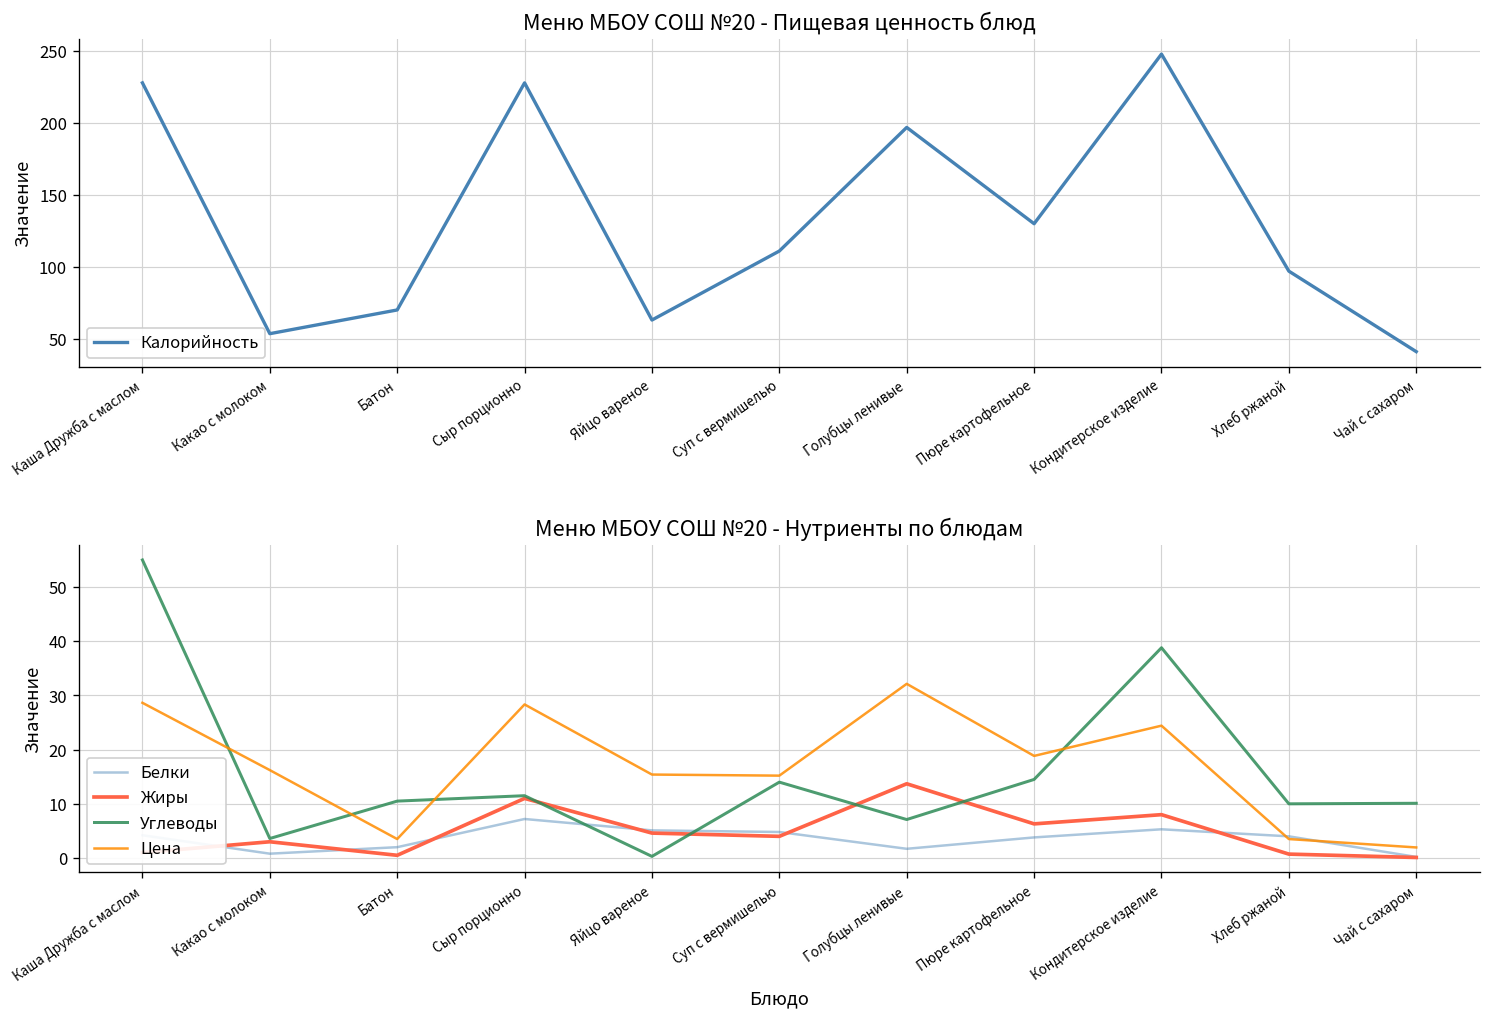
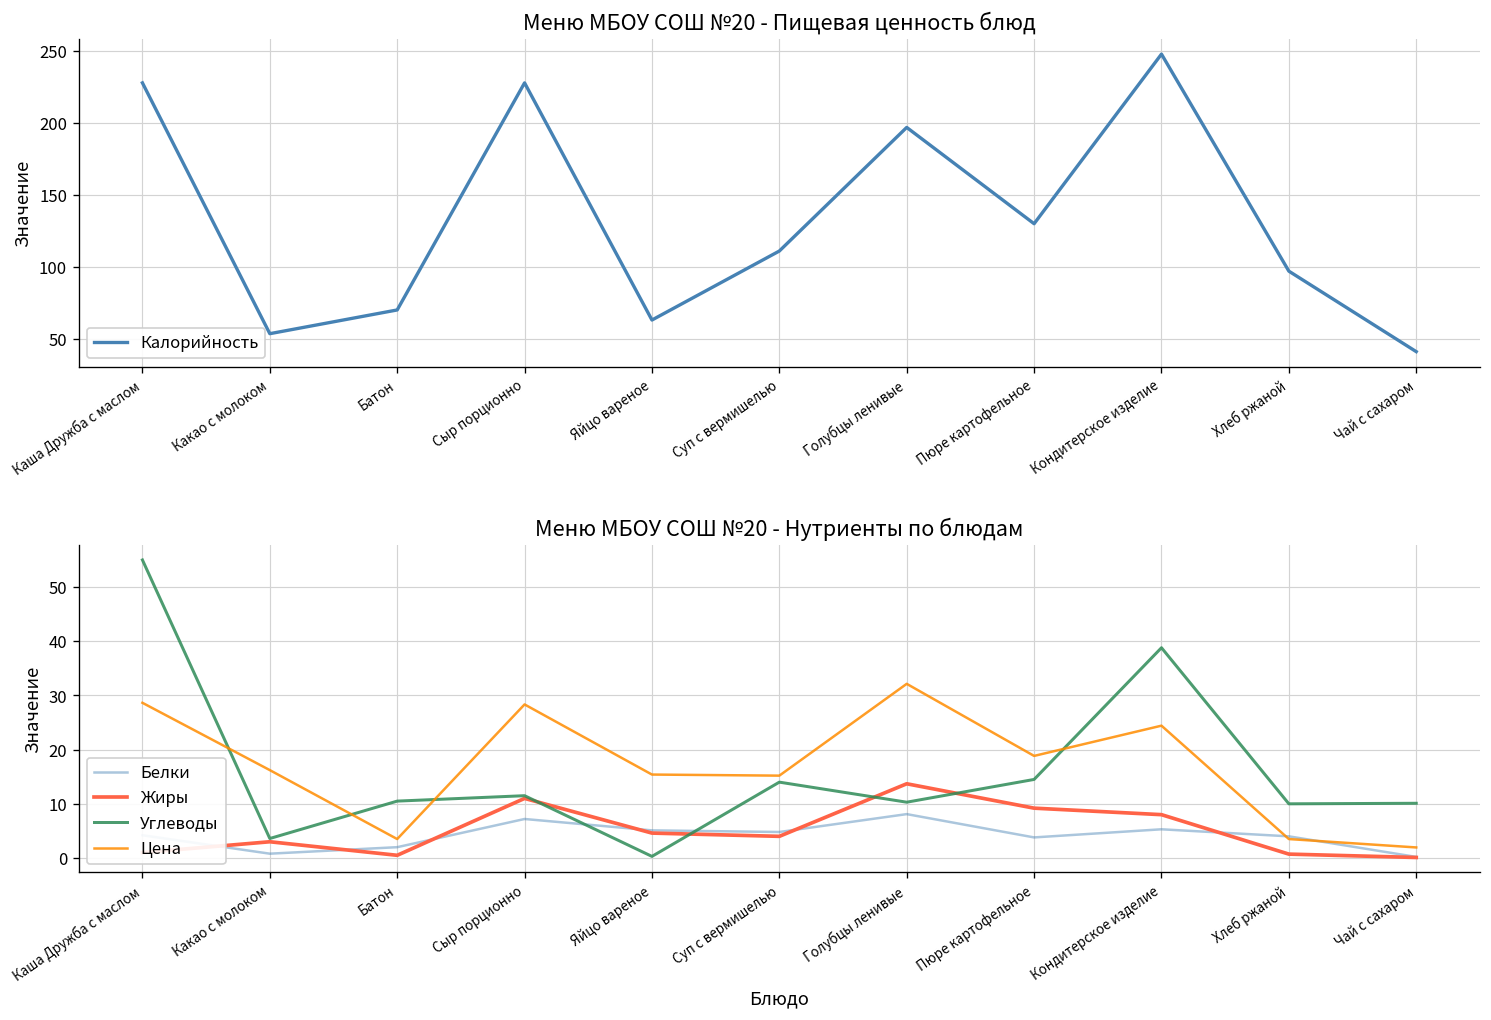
Меню МБОУ СОШ №20 - Нутриенты по блюдам, Белки, Голубцы ленивые: 2 -> 8
Меню МБОУ СОШ №20 - Нутриенты по блюдам, Углеводы, Голубцы ленивые: 7 -> 10
Меню МБОУ СОШ №20 - Нутриенты по блюдам, Жиры, Пюре картофельное: 6 -> 9
